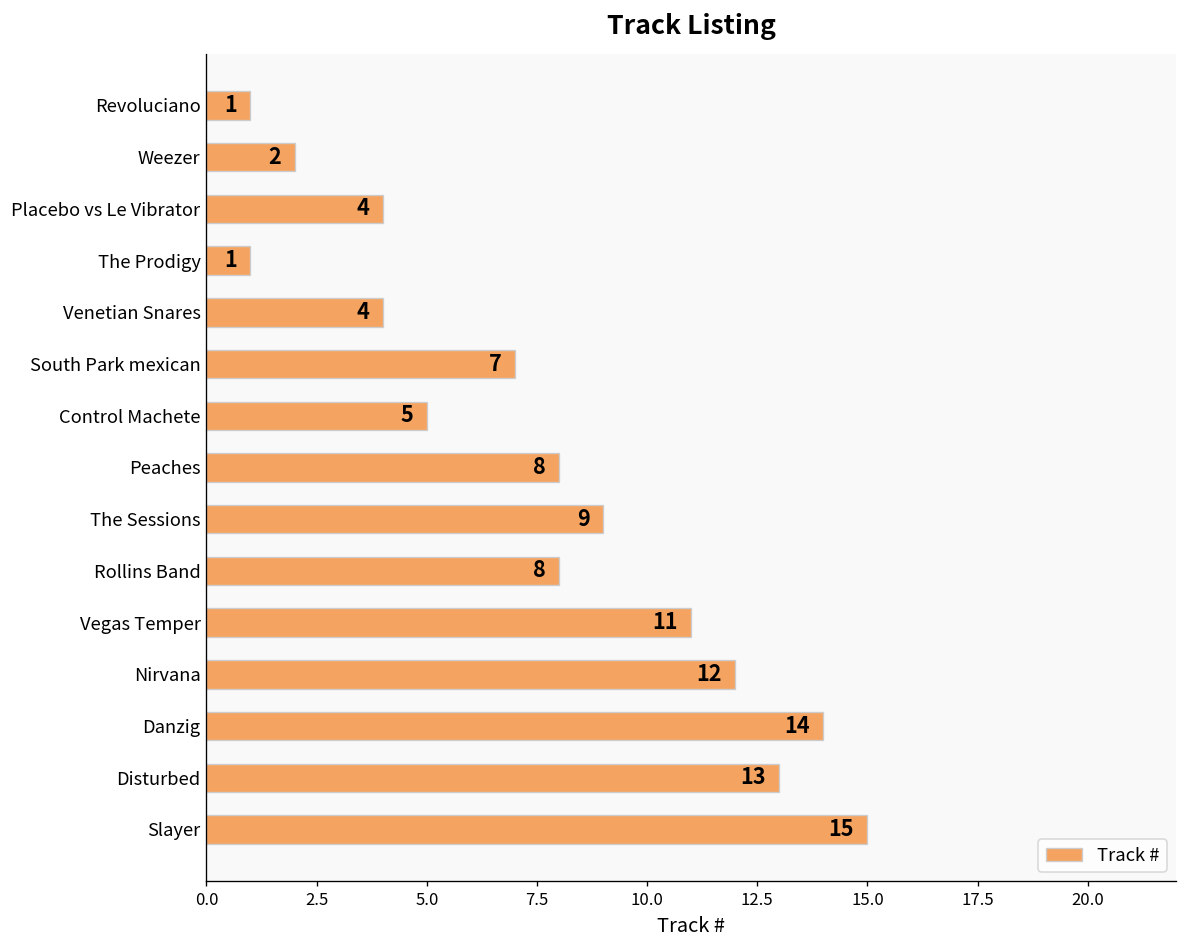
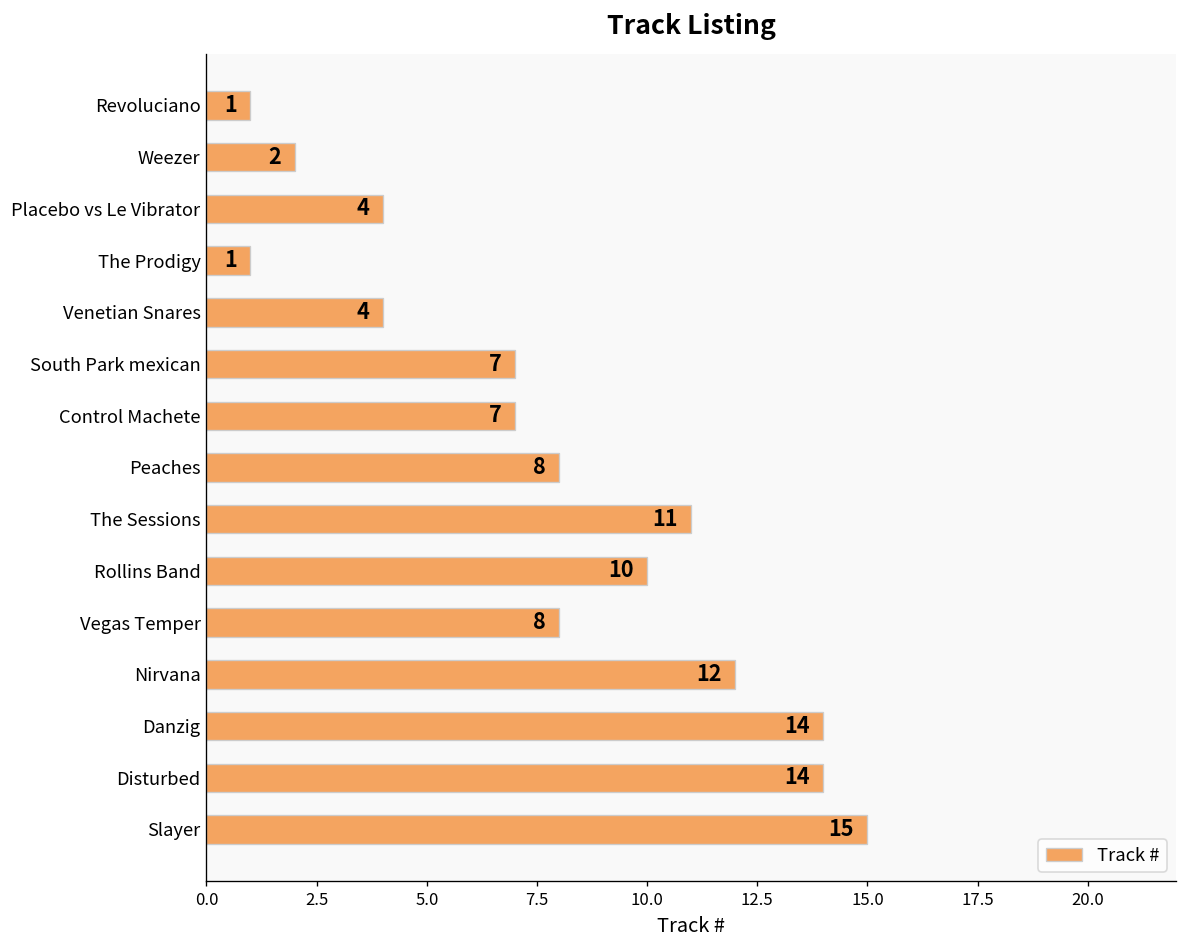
Control Machete: 5 -> 7
The Sessions: 9 -> 11
Rollins Band: 8 -> 10
Vegas Temper: 11 -> 8
Disturbed: 13 -> 14
